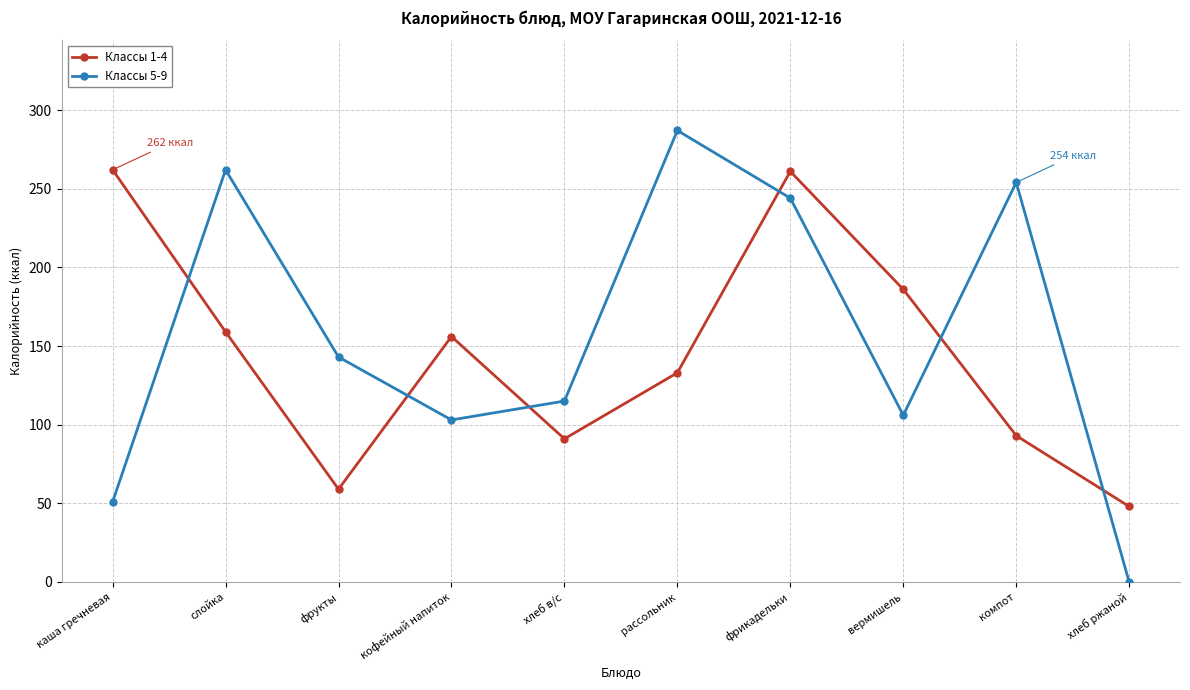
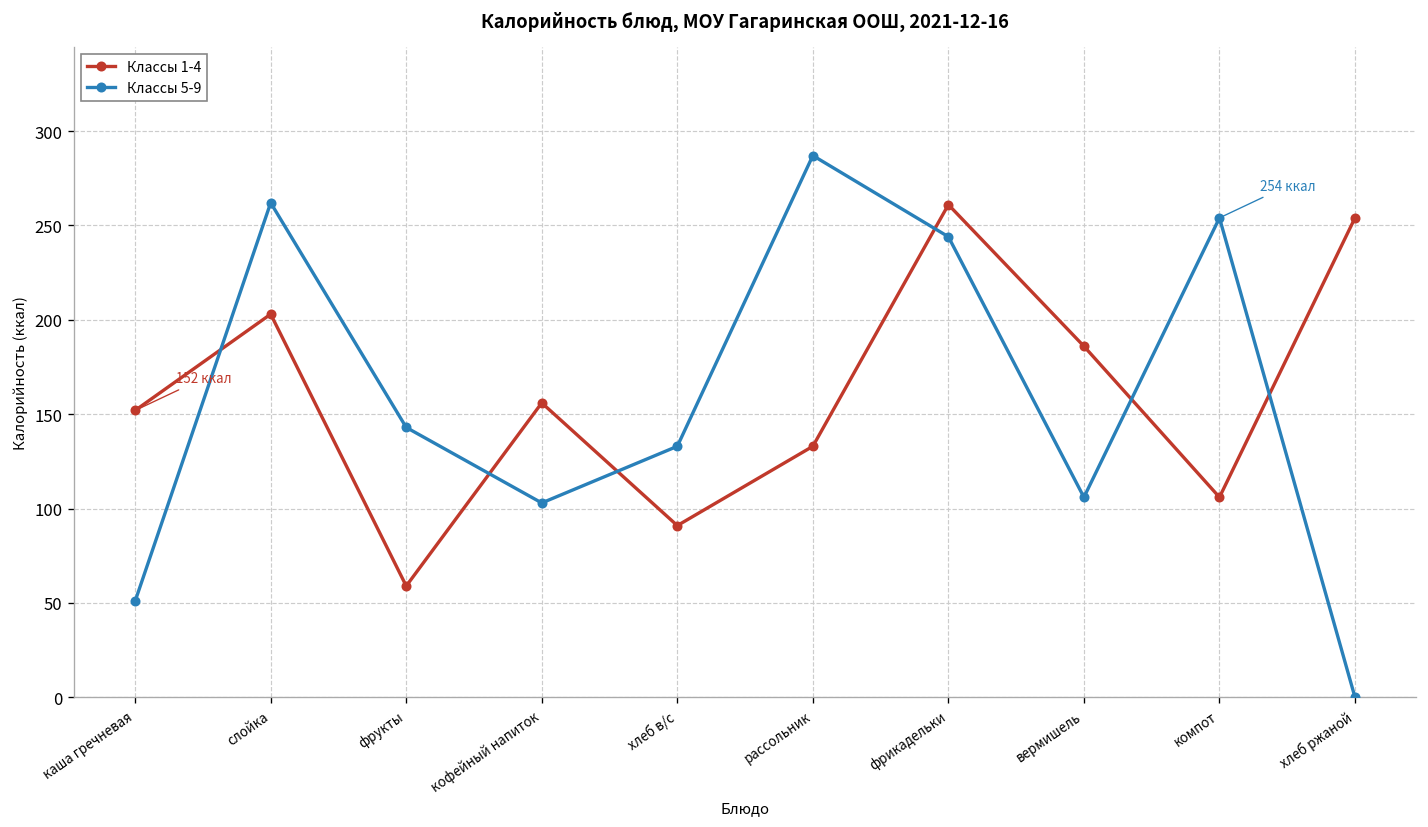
Классы 1-4, каша гречневая: 262 -> 152
Классы 1-4, слойка: 159 -> 203
Классы 5-9, хлеб в/с: 115 -> 133
Классы 1-4, компот: 93 -> 106
Классы 1-4, хлеб ржаной: 48 -> 254
